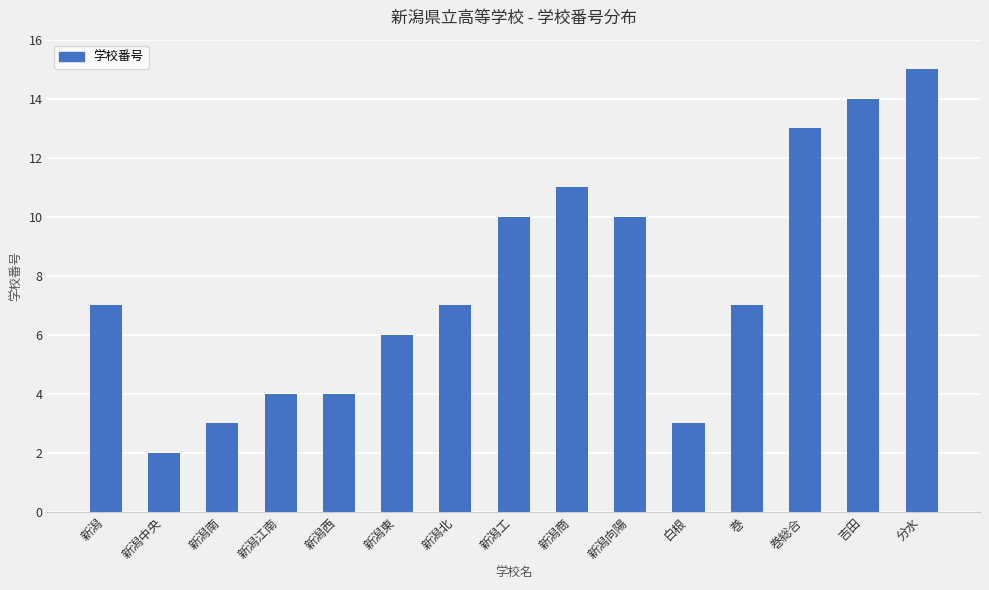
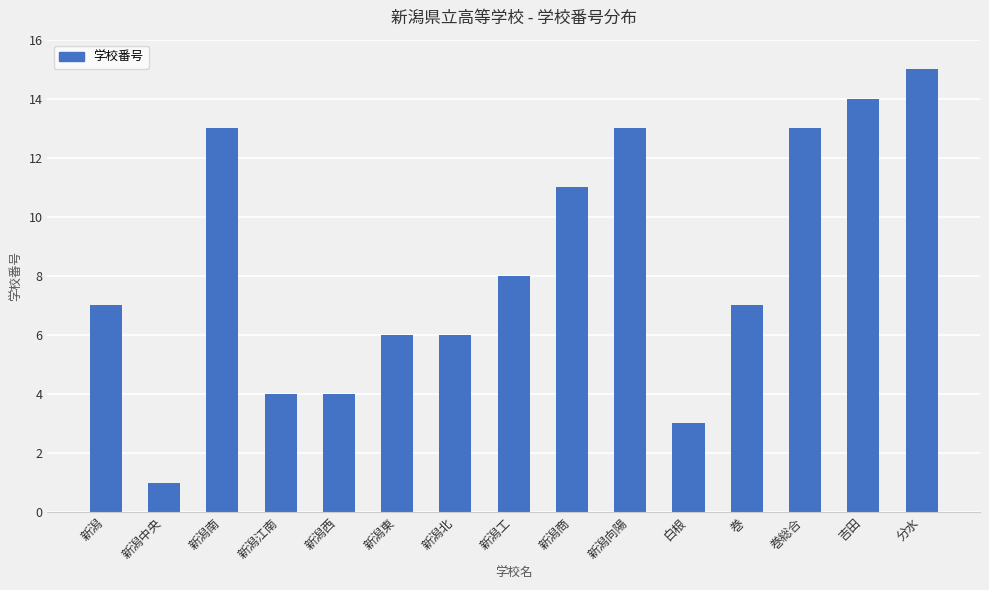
新潟中央: 2 -> 1
新潟南: 3 -> 13
新潟北: 7 -> 6
新潟工: 10 -> 8
新潟向陽: 10 -> 13
